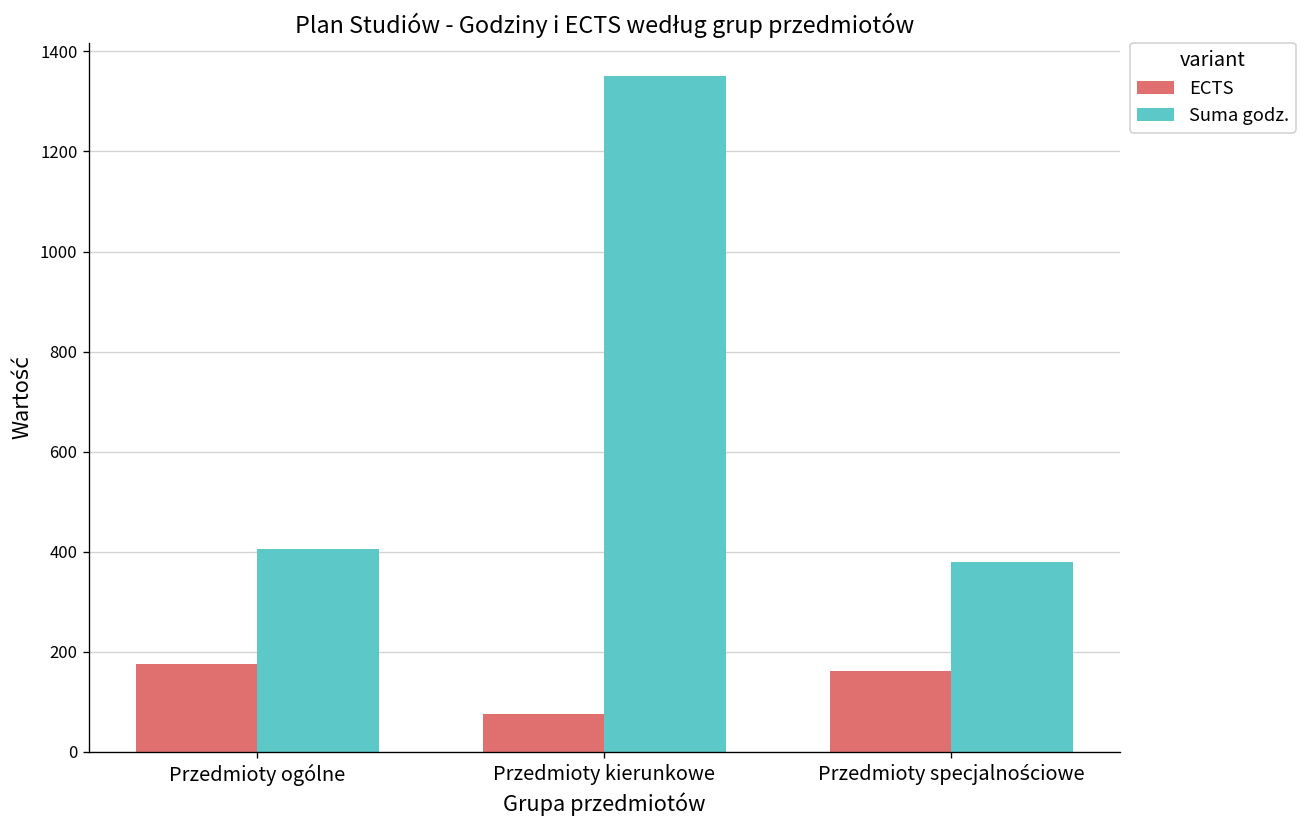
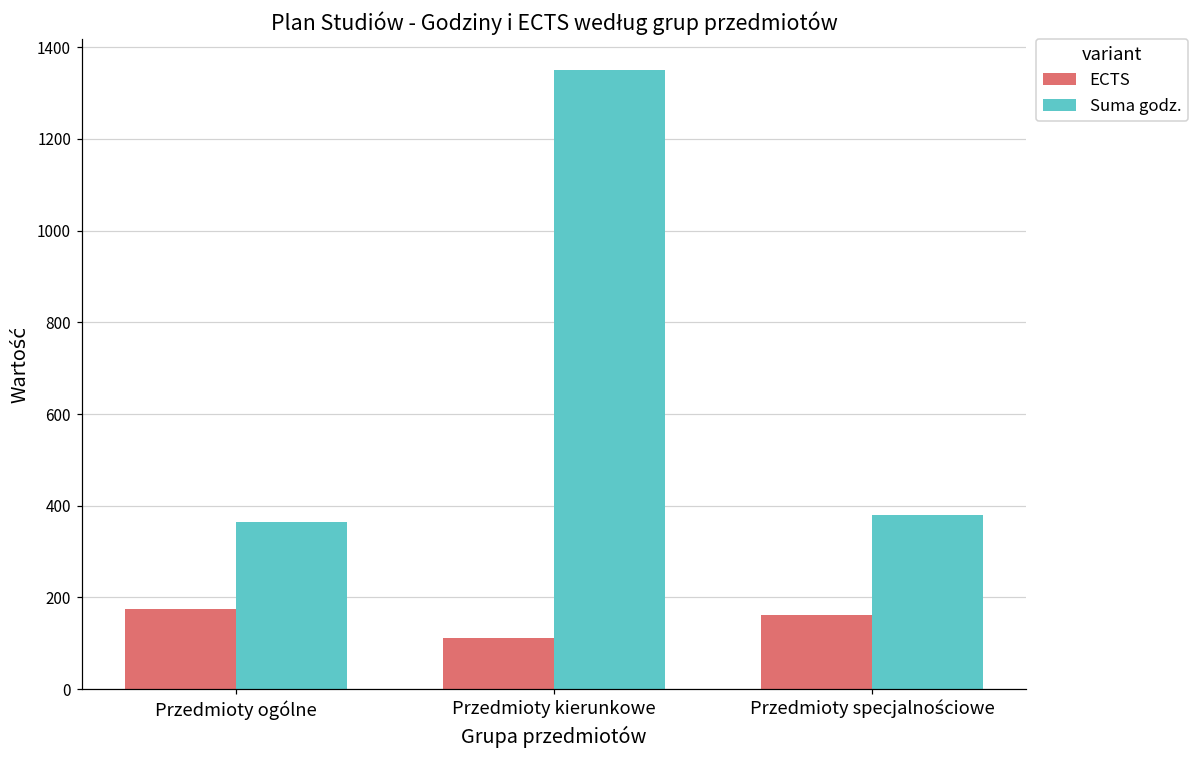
Suma godz., Przedmioty ogólne: 410 -> 360
ECTS, Przedmioty kierunkowe: 80 -> 110
